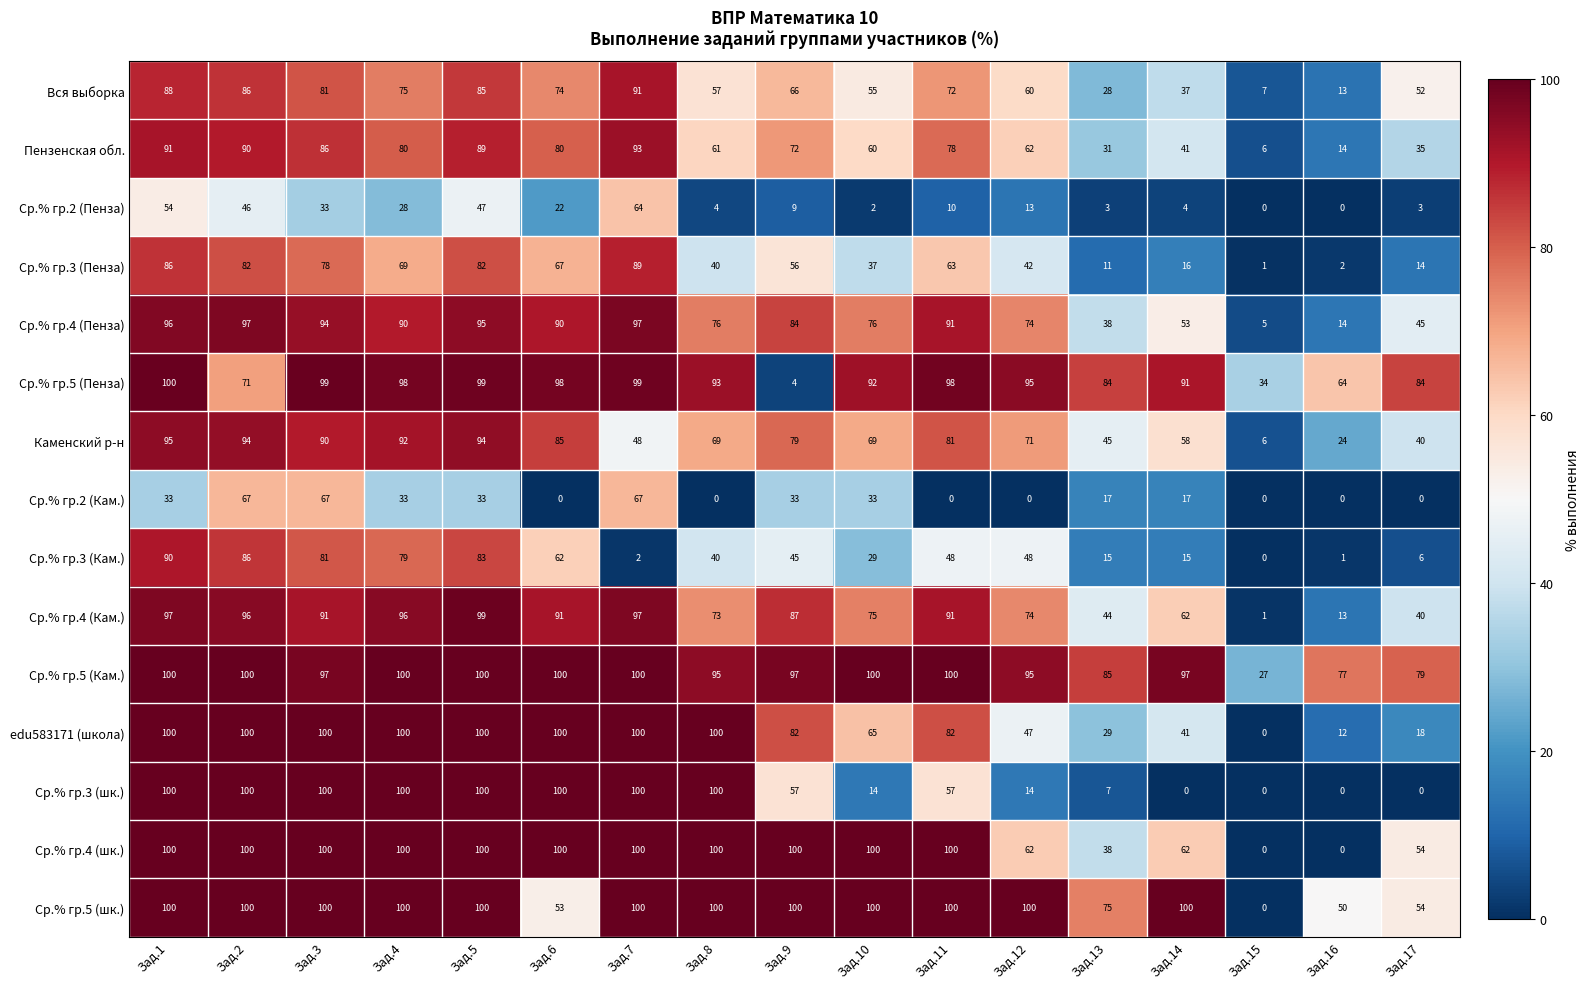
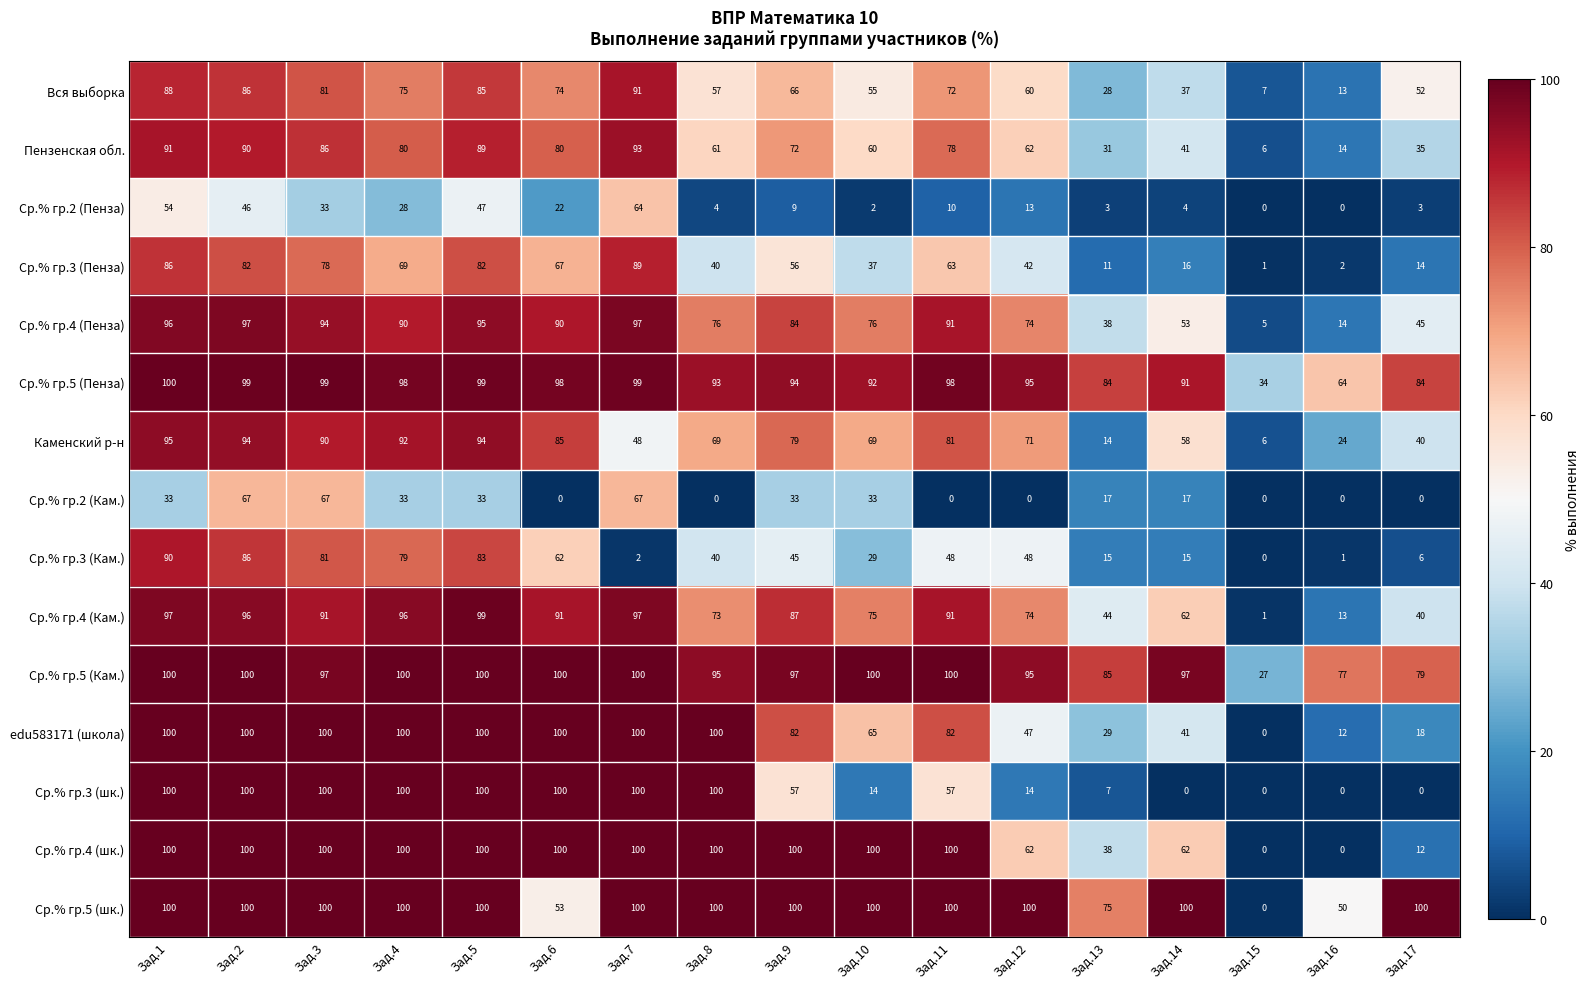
Ср.% гр.5 (Пенза), Зад.2: 71 -> 99
Ср.% гр.5 (Пенза), Зад.9: 4 -> 94
Каменский р-н, Зад.13: 45 -> 14
Ср.% гр.4 (шк.), Зад.17: 54 -> 12
Ср.% гр.5 (шк.), Зад.17: 54 -> 100
